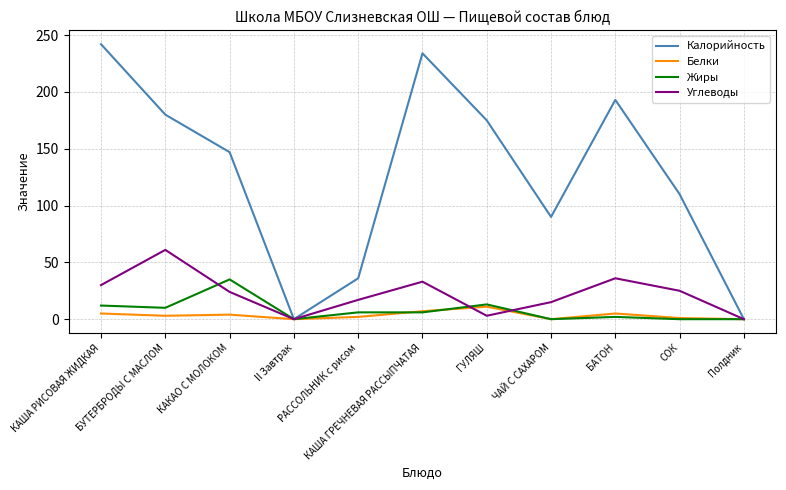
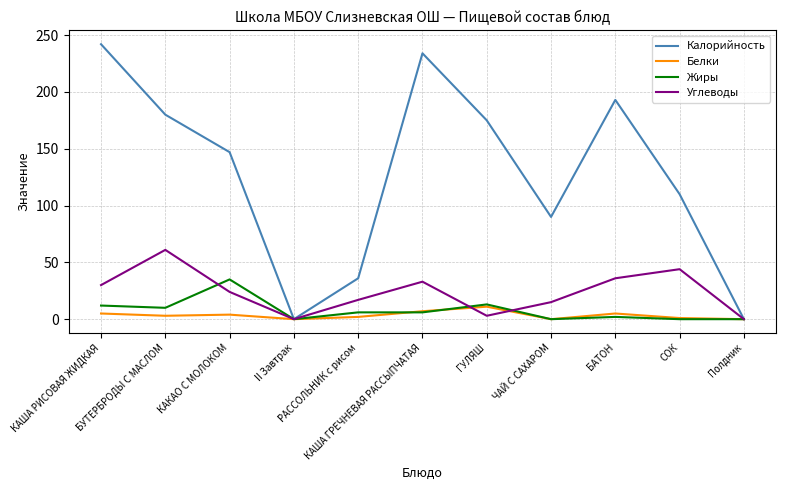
Углеводы, СОК: 25 -> 44
